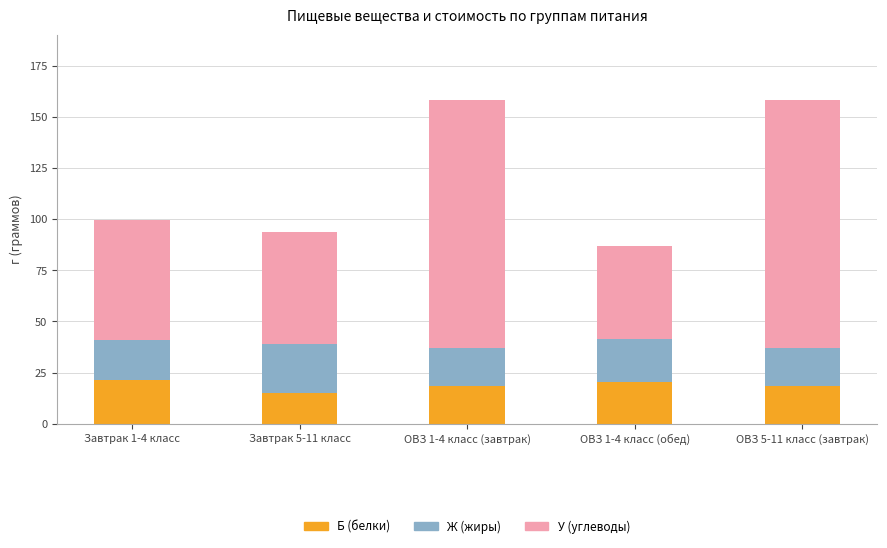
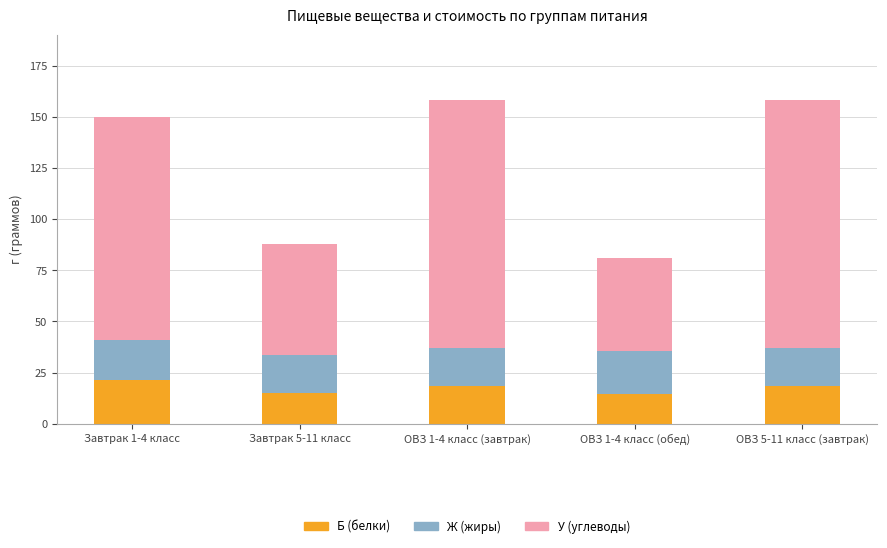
У (углеводы), Завтрак 1-4 класс: 59 -> 109
Ж (жиры), Завтрак 5-11 класс: 24 -> 18
Б (белки), ОВЗ 1-4 класс (обед): 21 -> 15
